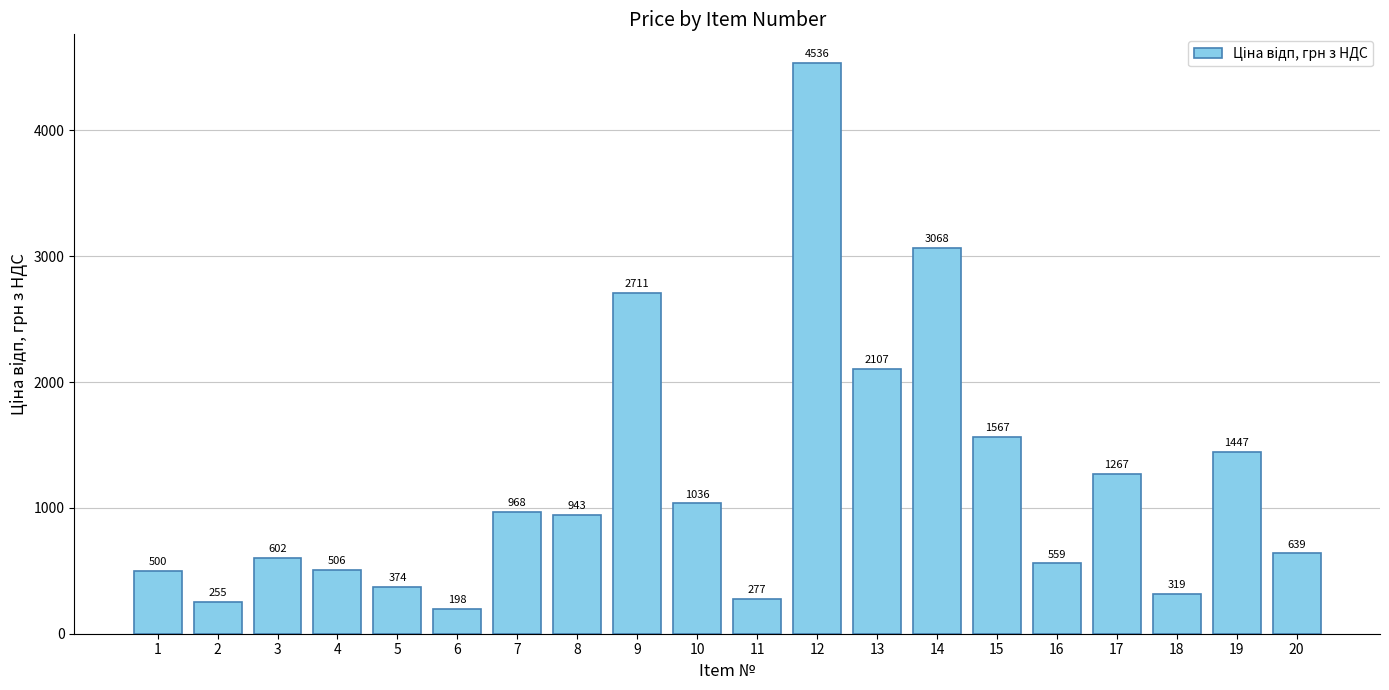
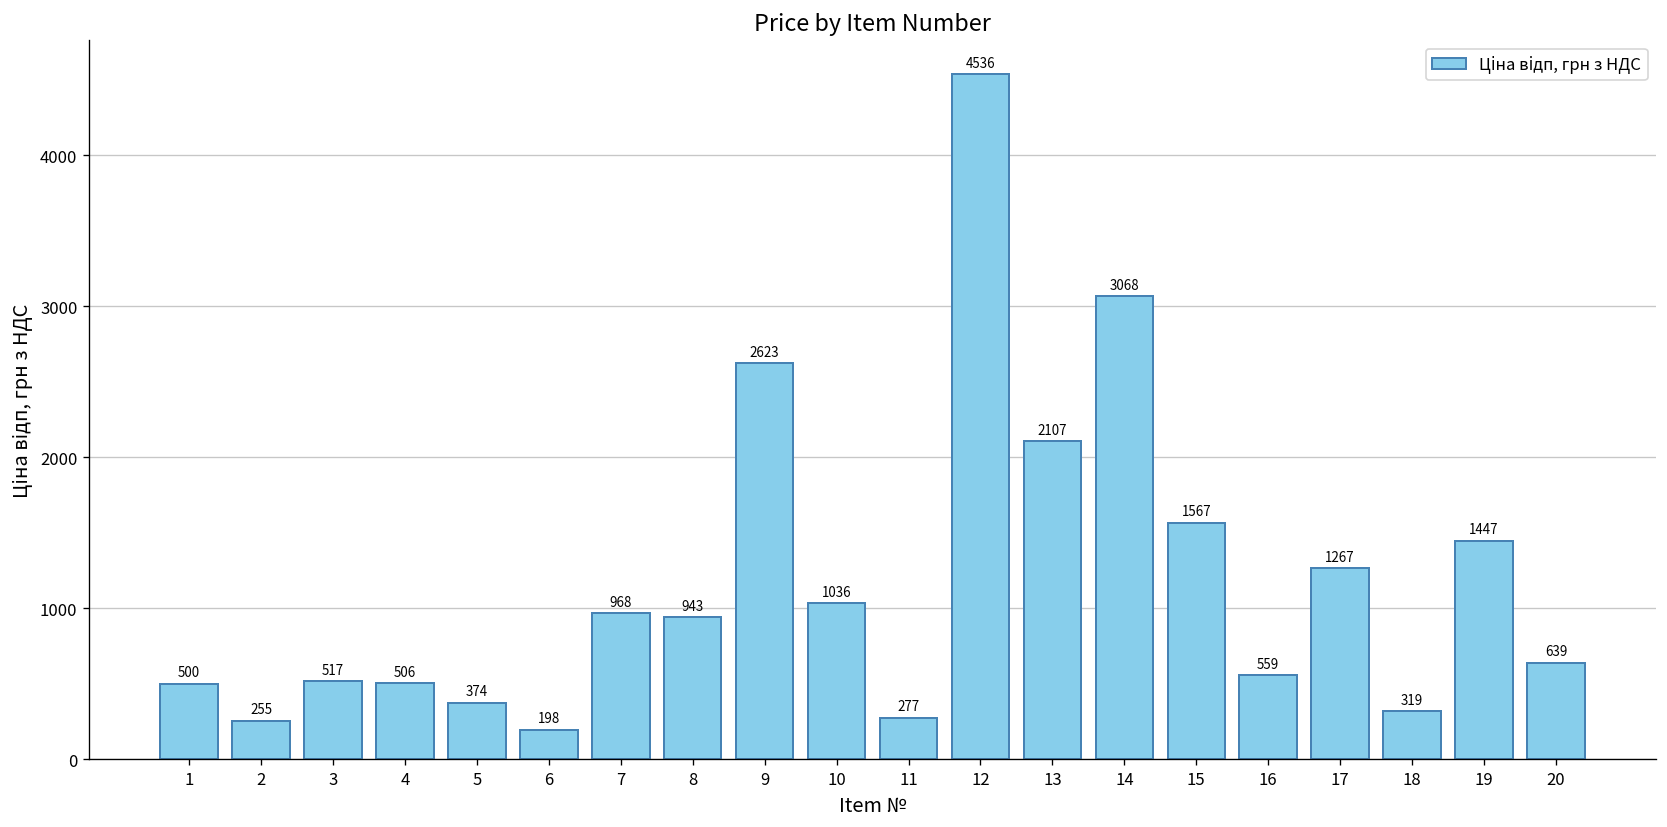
3: 602 -> 517
9: 2711 -> 2623
